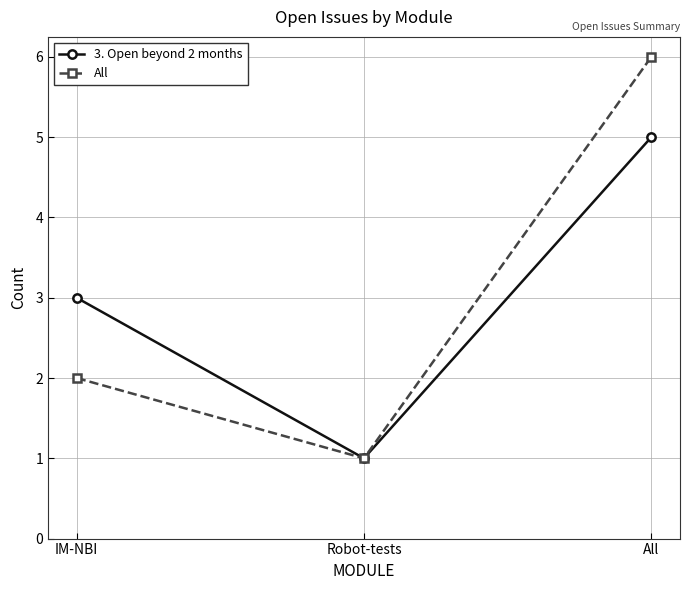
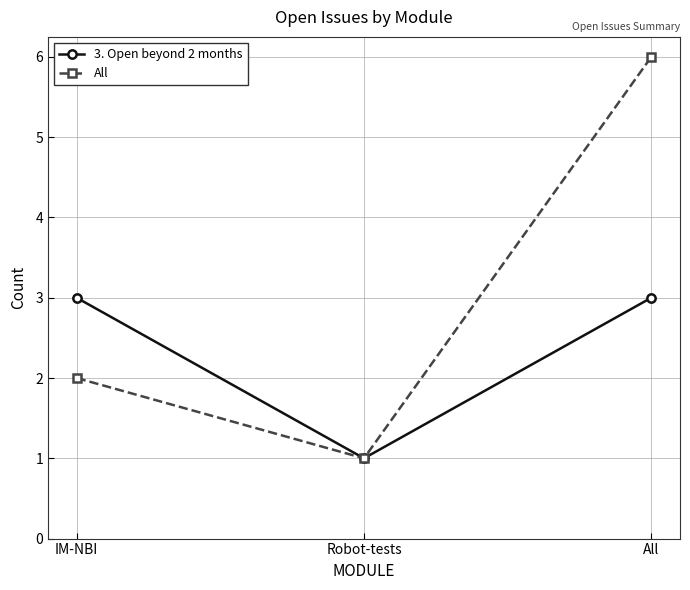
3. Open beyond 2 months, All: 5 -> 3
